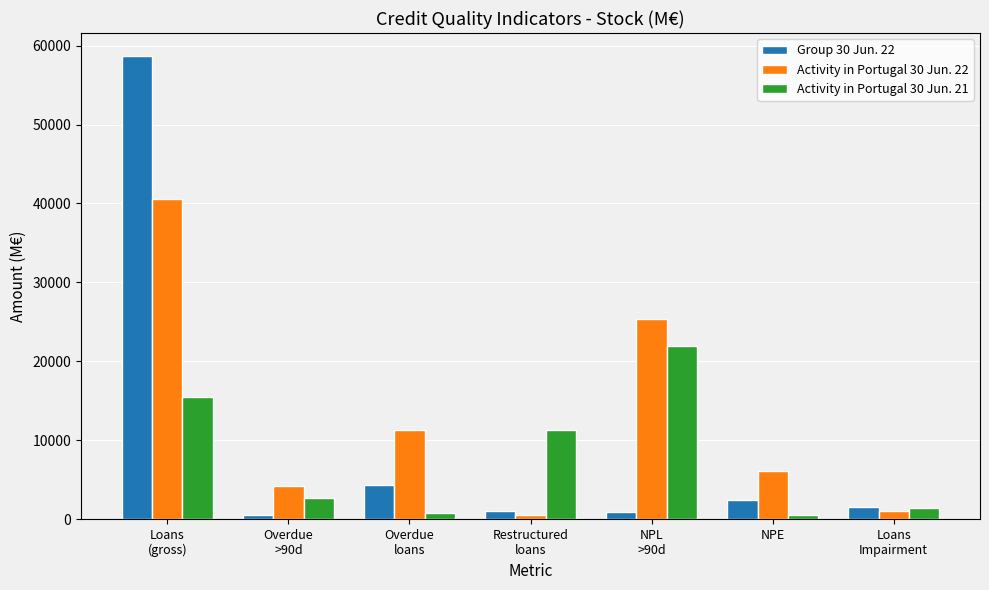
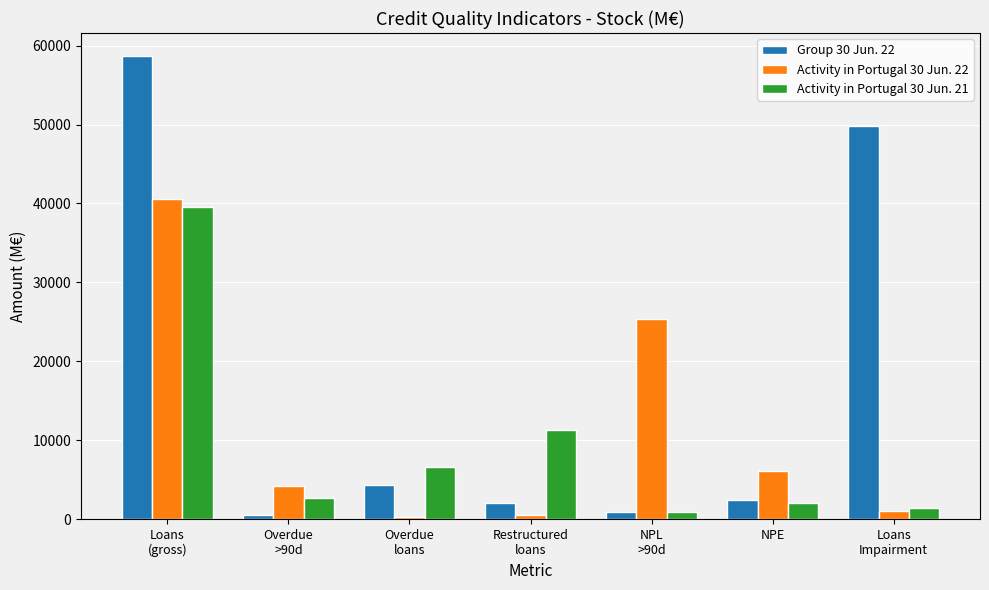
Activity in Portugal 30 Jun. 21, Loans (gross): 15000 -> 40000
Activity in Portugal 30 Jun. 22, Overdue loans: 11000 -> 0
Activity in Portugal 30 Jun. 21, Overdue loans: 1000 -> 7000
Group 30 Jun. 22, Restructured loans: 1000 -> 2000
Activity in Portugal 30 Jun. 21, NPL >90d: 22000 -> 1000
Activity in Portugal 30 Jun. 21, NPE: 1000 -> 2000
Group 30 Jun. 22, Loans Impairment: 2000 -> 50000
